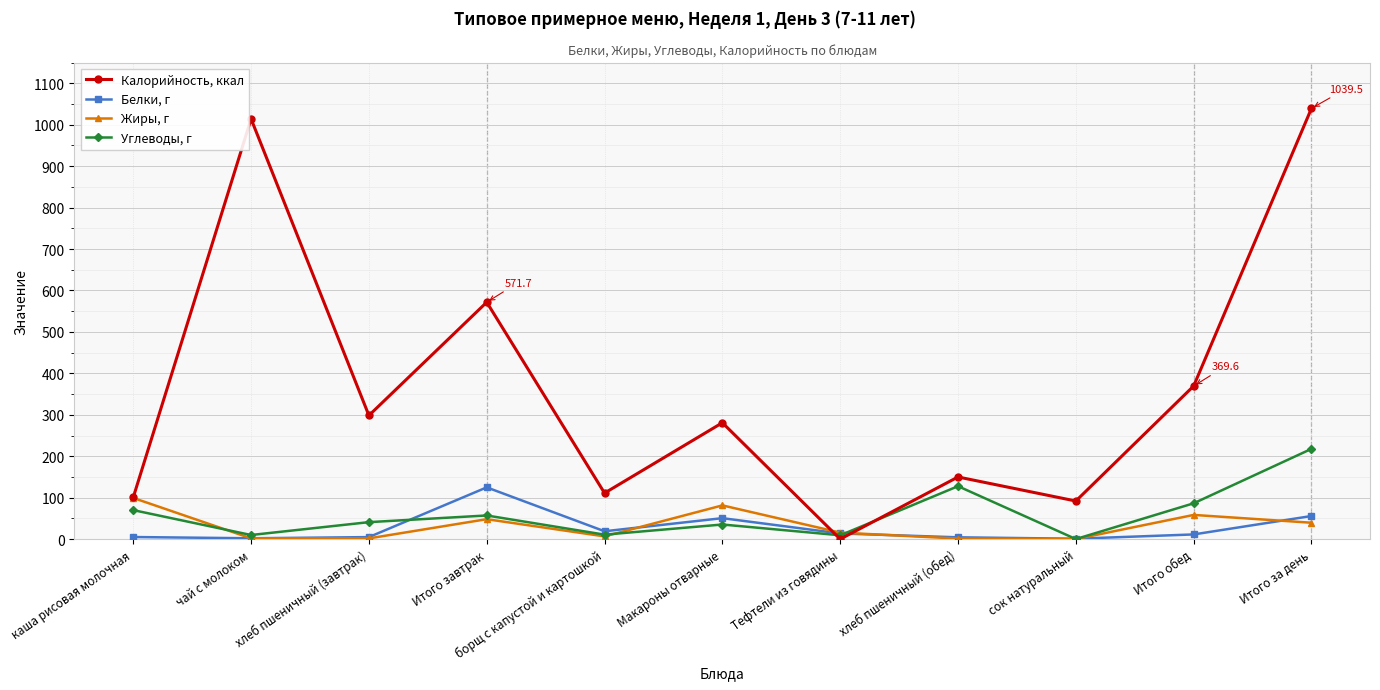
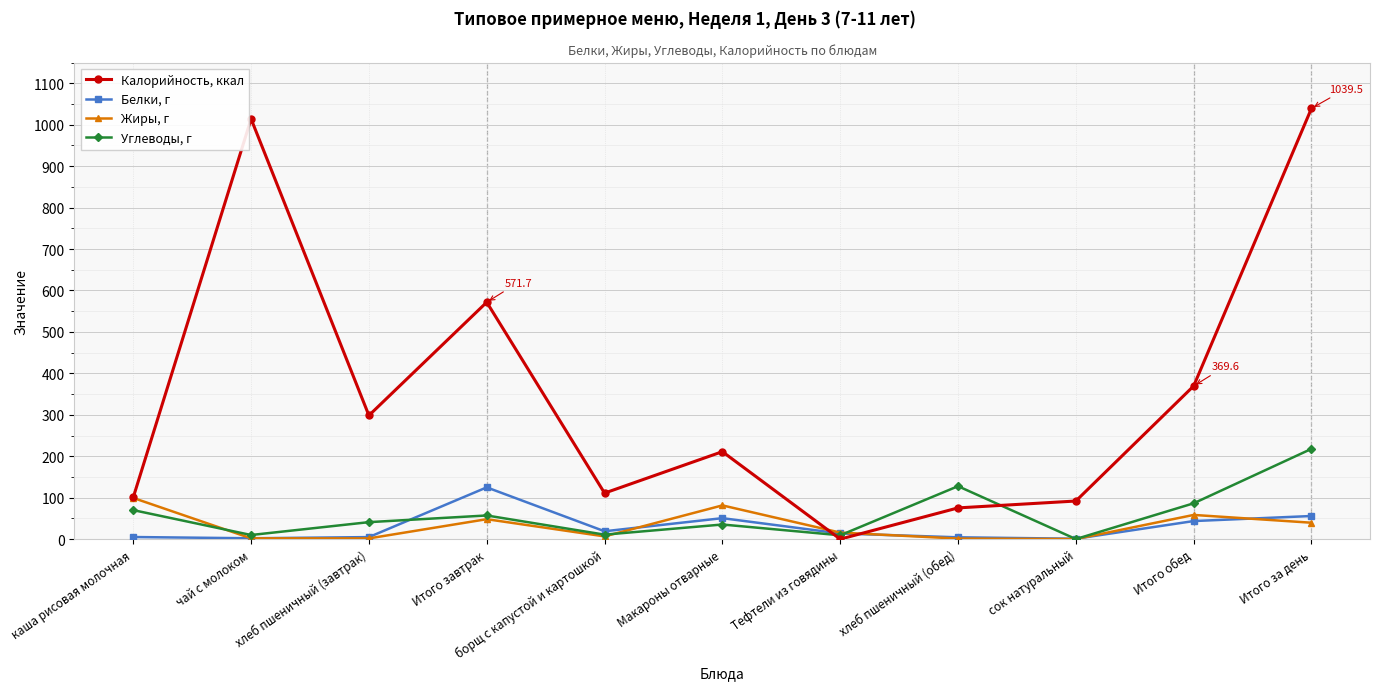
Калорийность, ккал, Макароны отварные: 280 -> 210
Калорийность, ккал, хлеб пшеничный (обед): 150 -> 80
Белки, г, Итого обед: 10 -> 40
